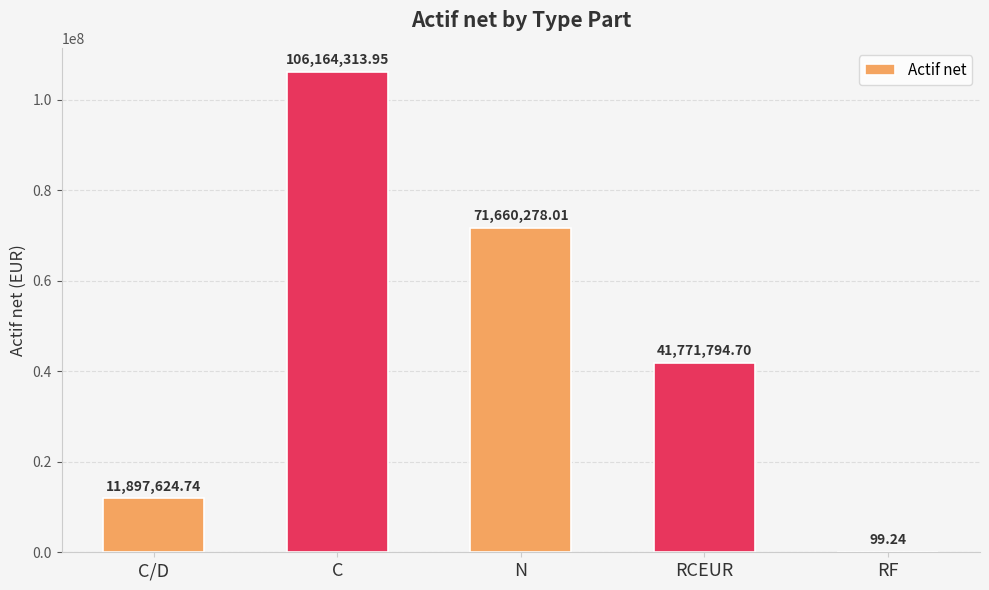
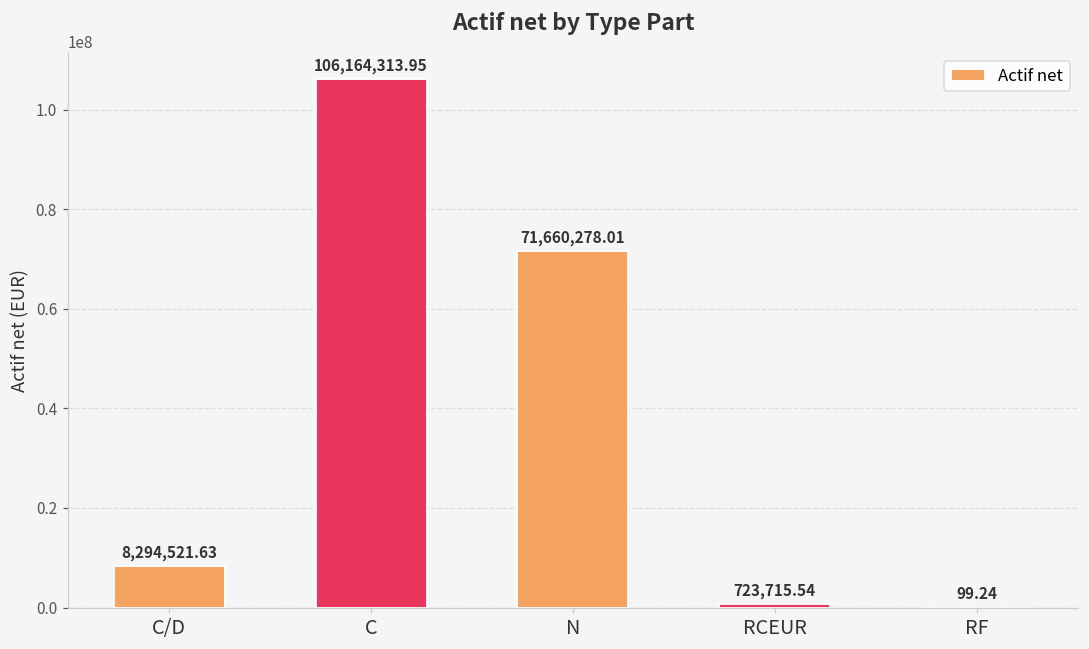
C/D: 11,897,624.74 -> 8,294,521.63
RCEUR: 41,771,794.70 -> 723,715.54
